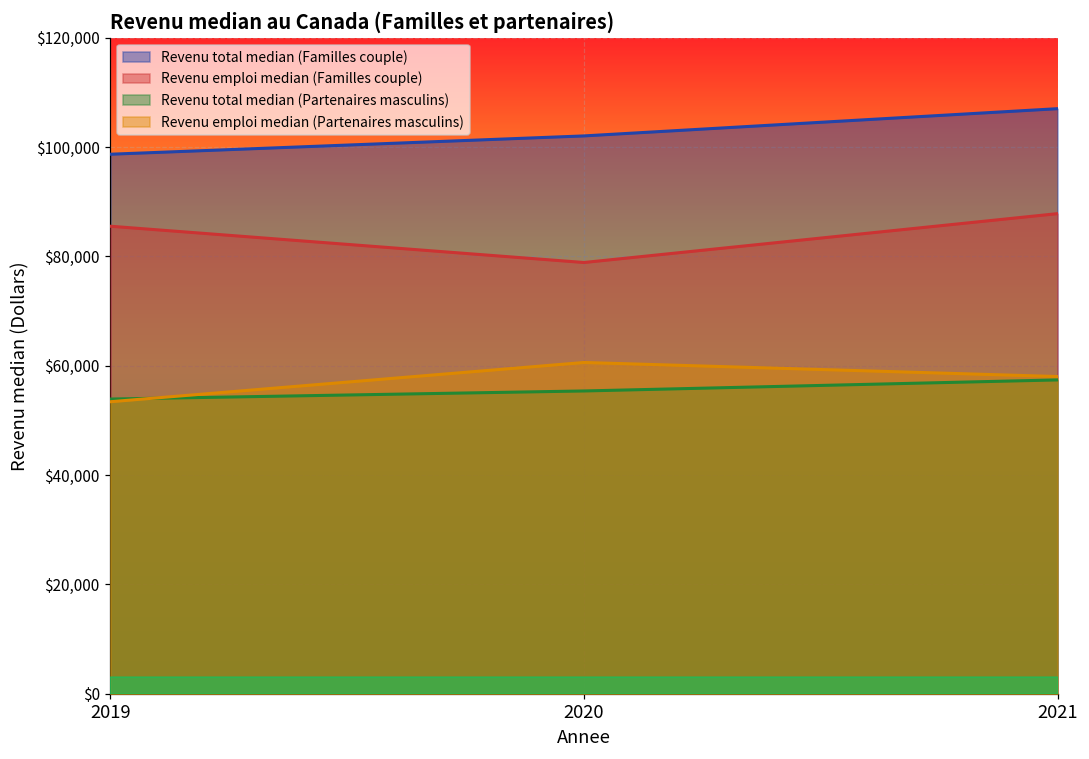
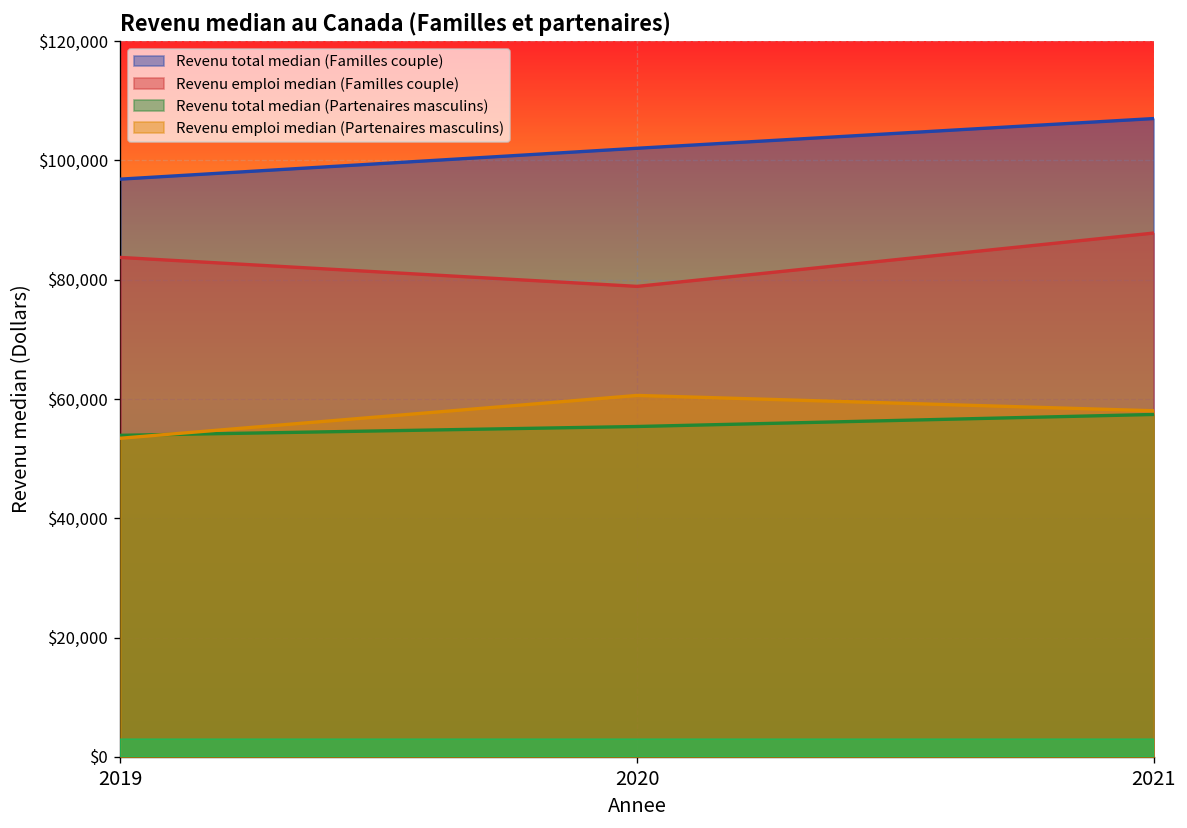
Revenu total median (Familles couple), 2019: $99,000 -> $97,000
Revenu emploi median (Familles couple), 2019: $86,000 -> $84,000
